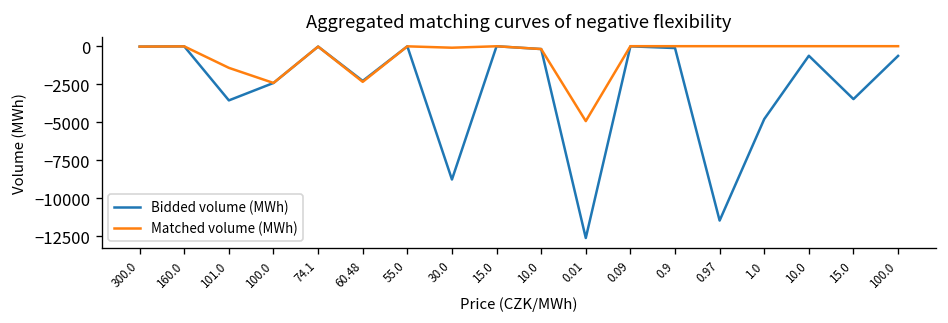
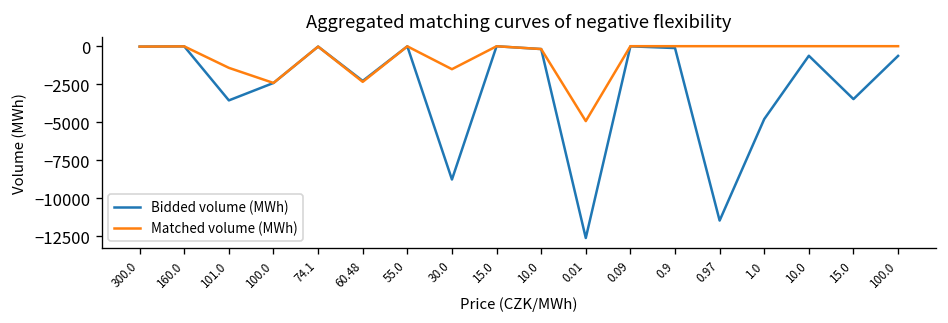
Matched volume (MWh), 30.0: -100 -> -1500
